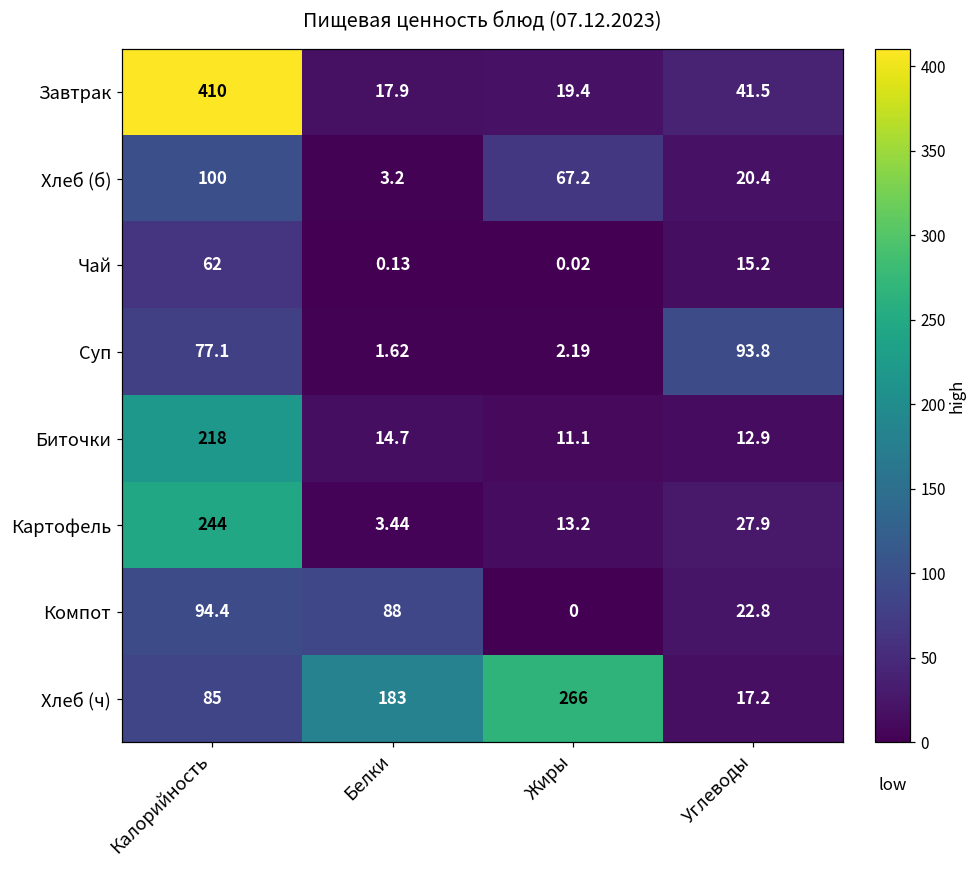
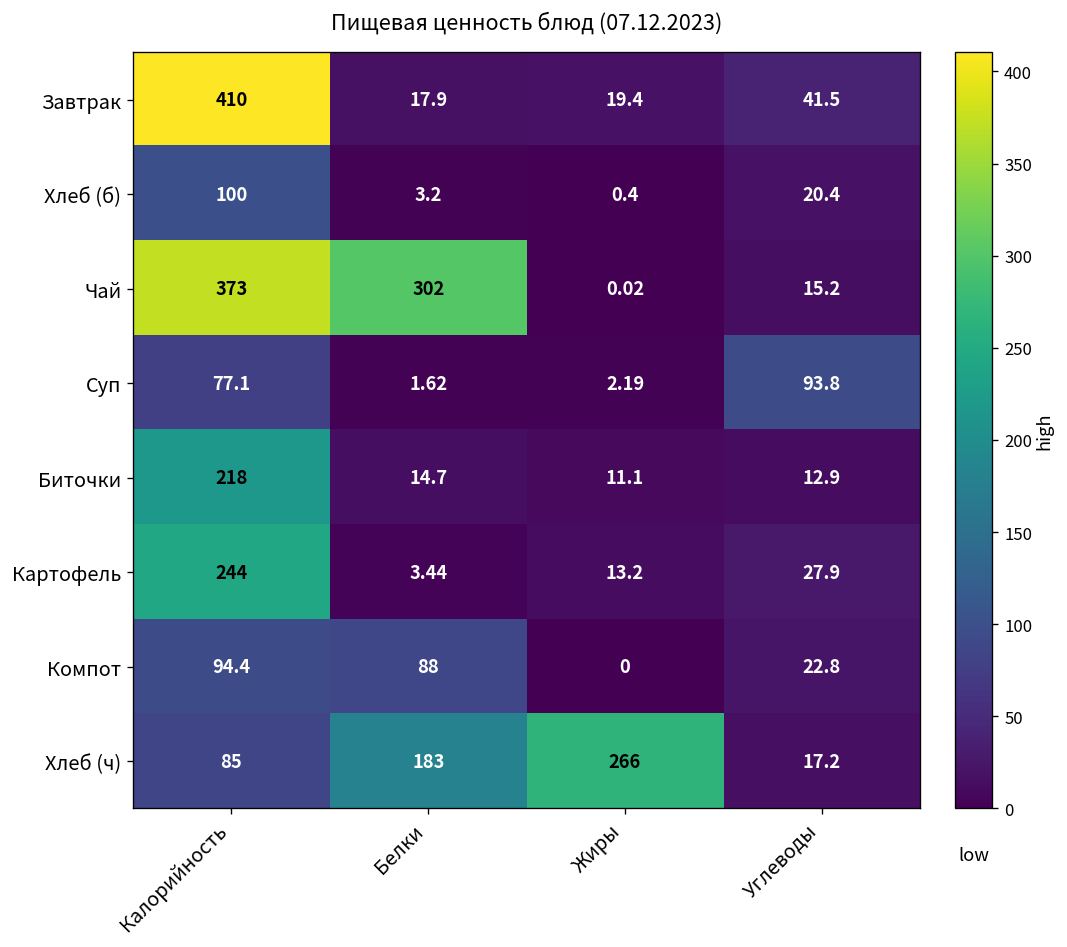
Хлеб (б), Жиры: 67.2 -> 0.4
Чай, Калорийность: 62 -> 373
Чай, Белки: 0.13 -> 302
